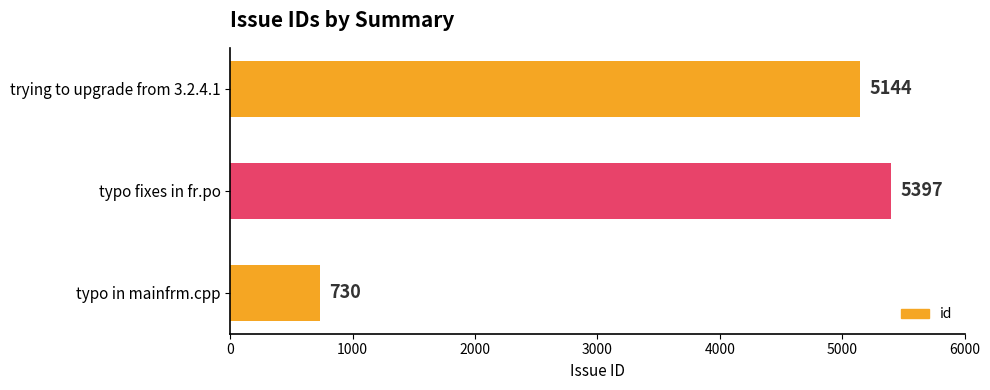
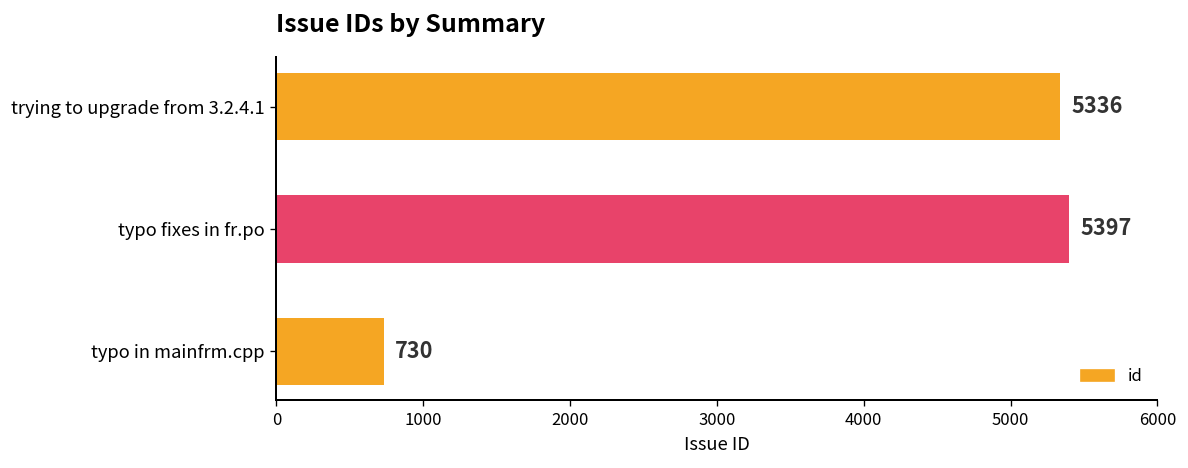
trying to upgrade from 3.2.4.1: 5144 -> 5336
